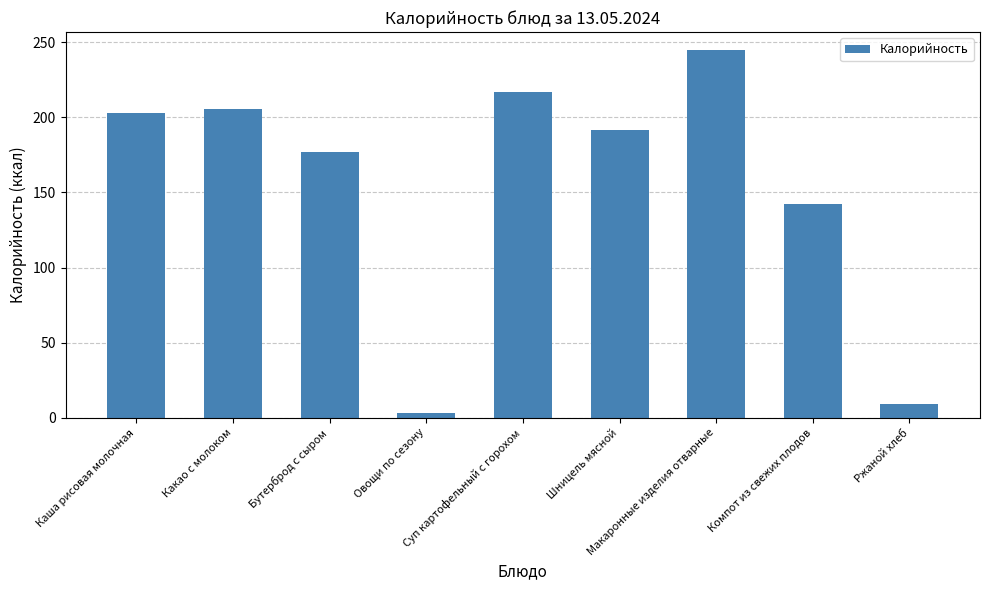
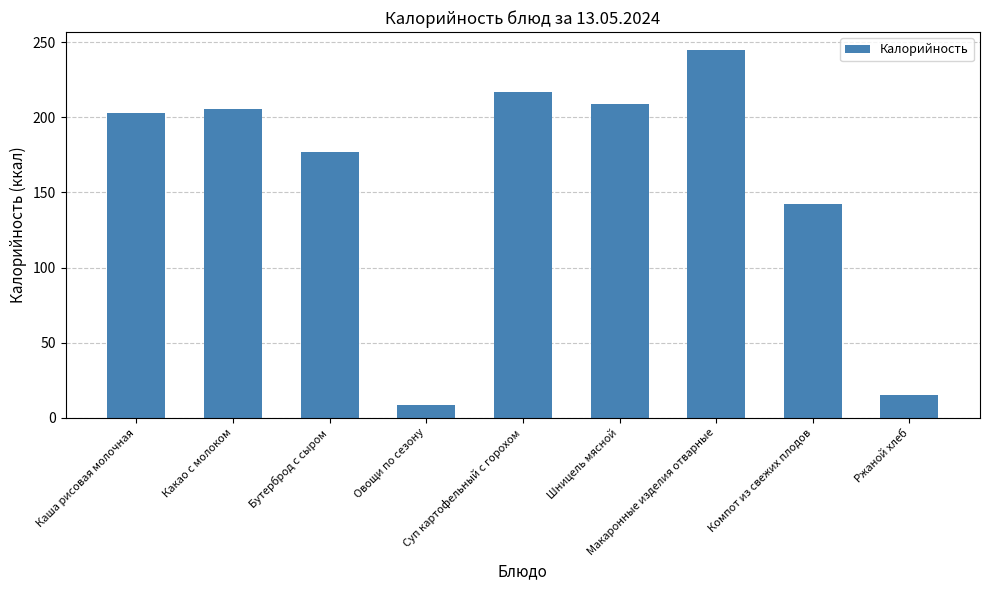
Овощи по сезону: 3 -> 8
Шницель мясной: 192 -> 209
Ржаной хлеб: 9 -> 15
